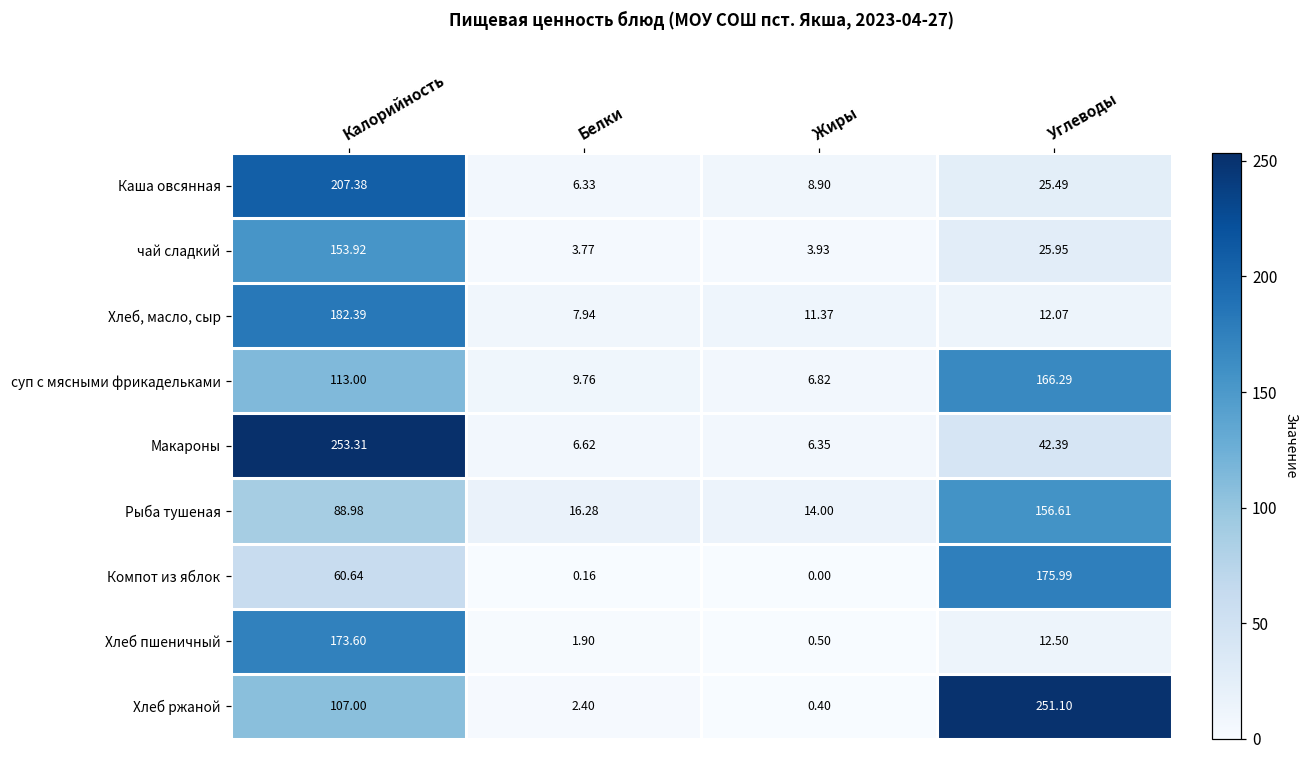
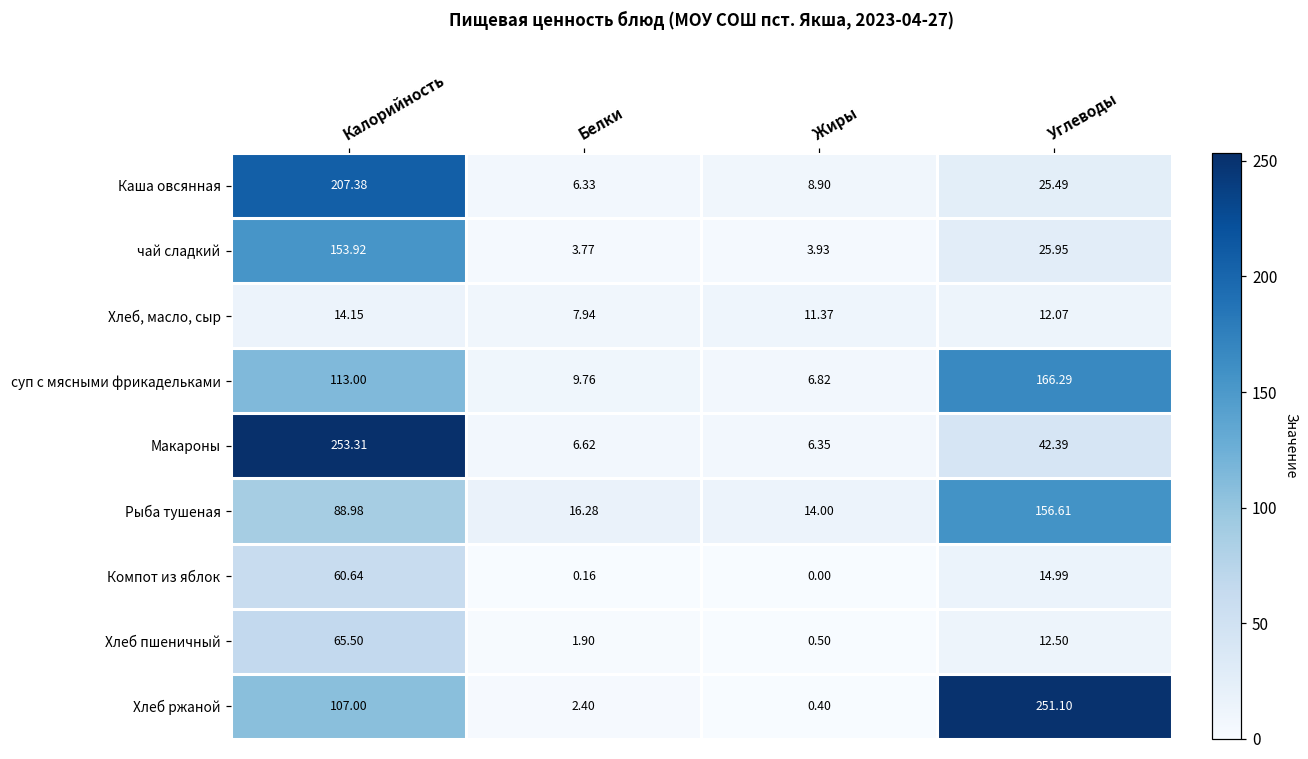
Хлеб, масло, сыр, Калорийность: 182.39 -> 14.15
Компот из яблок, Углеводы: 175.99 -> 14.99
Хлеб пшеничный, Калорийность: 173.60 -> 65.50
